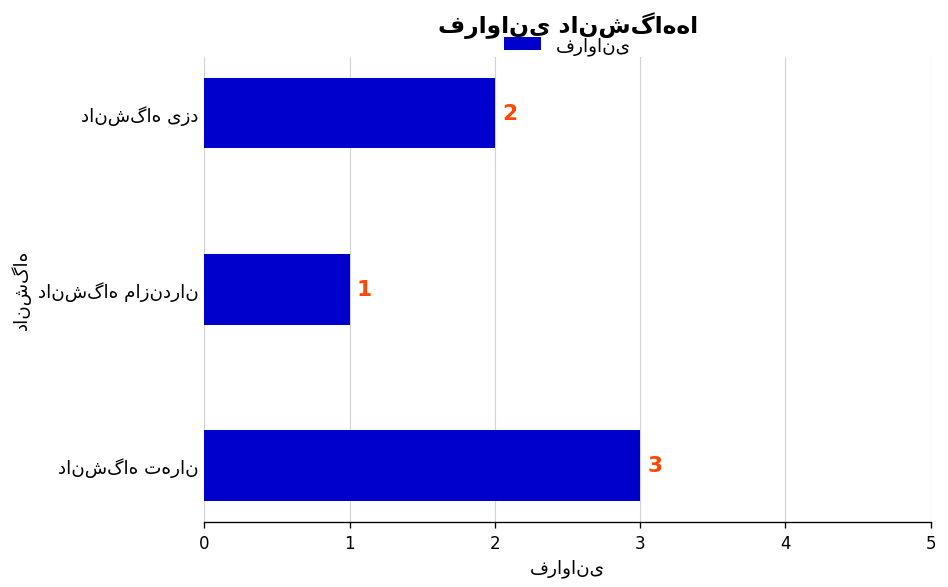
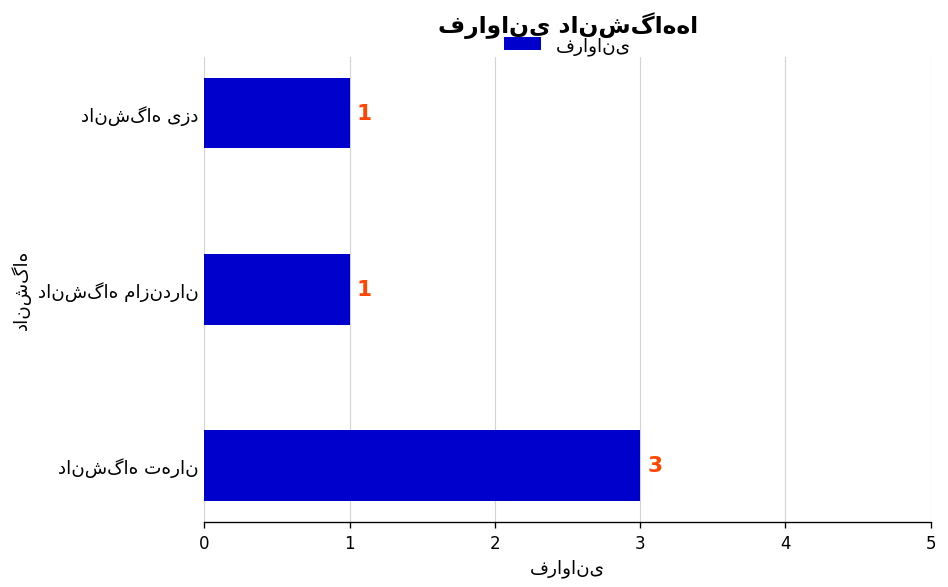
دانشگاه یزد: 2 -> 1
